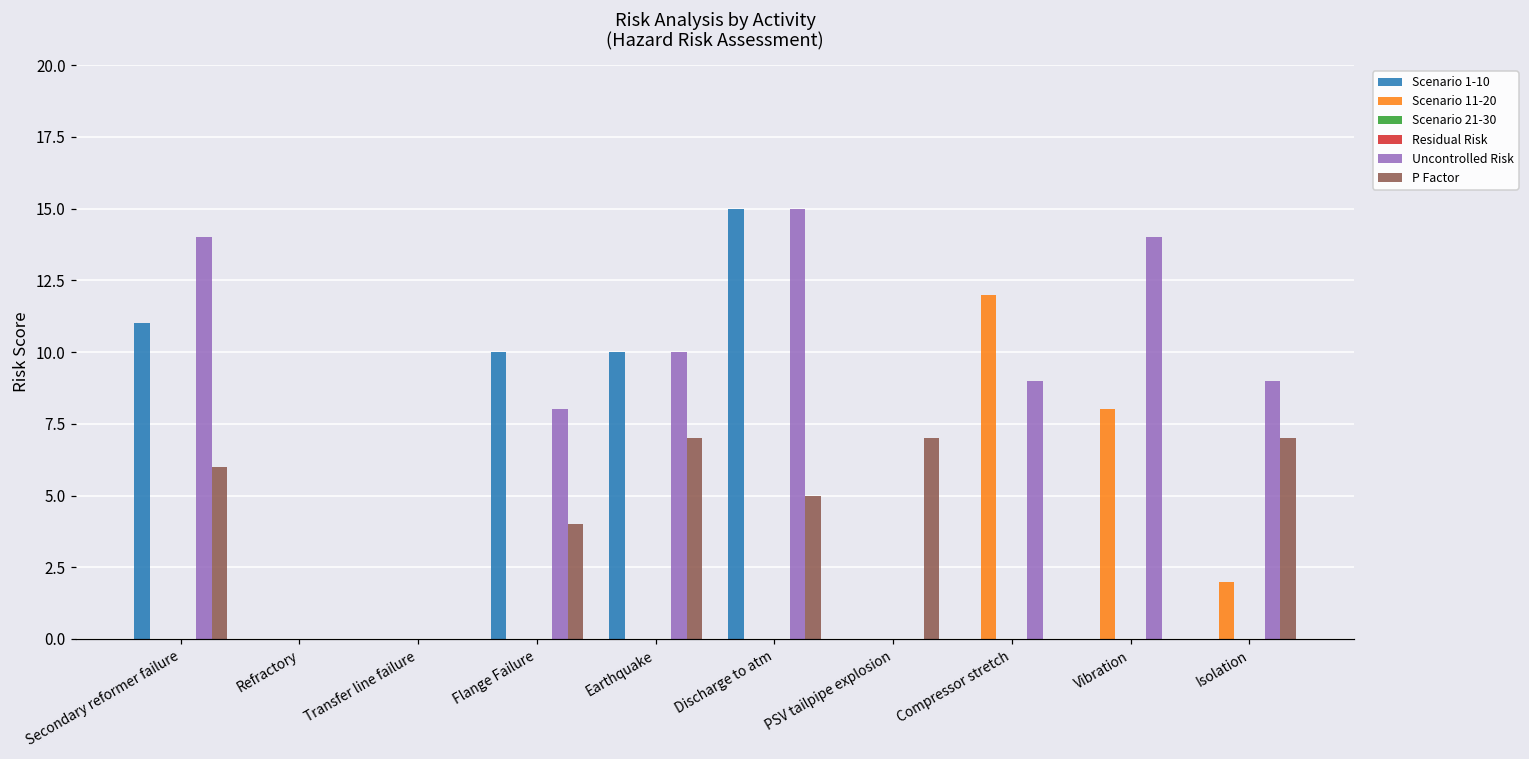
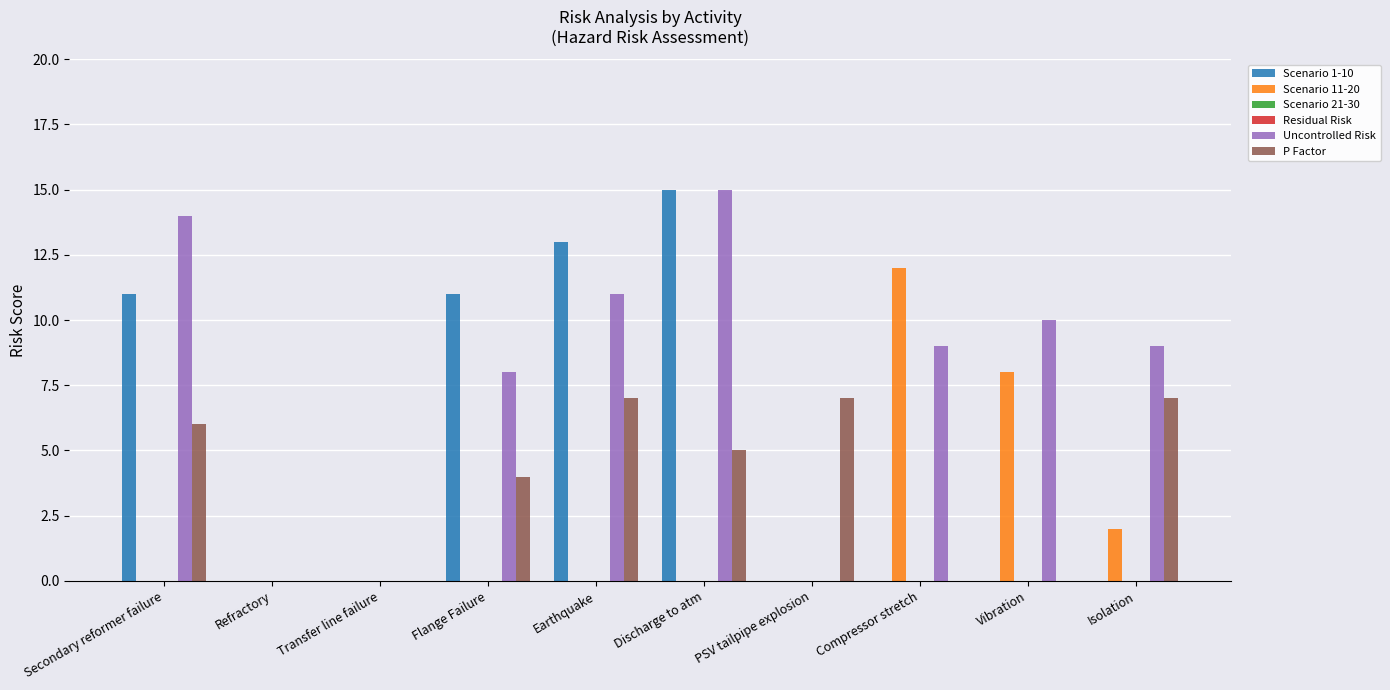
Scenario 1-10, Flange Failure: 10 -> 11
Scenario 1-10, Earthquake: 10 -> 13
Uncontrolled Risk, Earthquake: 10 -> 11
Uncontrolled Risk, Vibration: 14 -> 10
